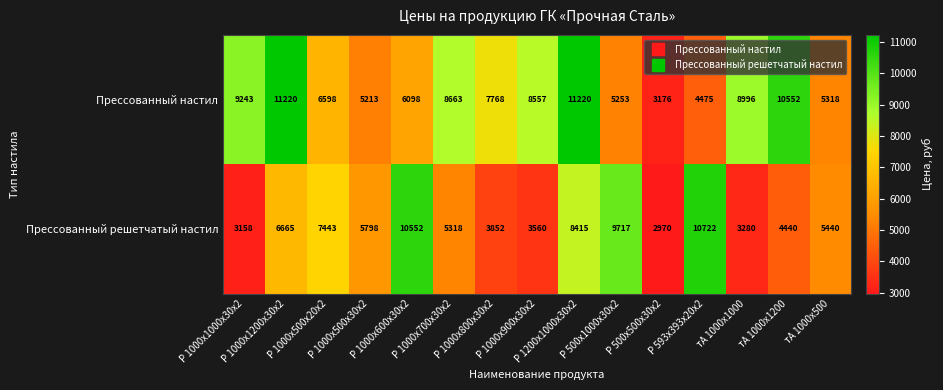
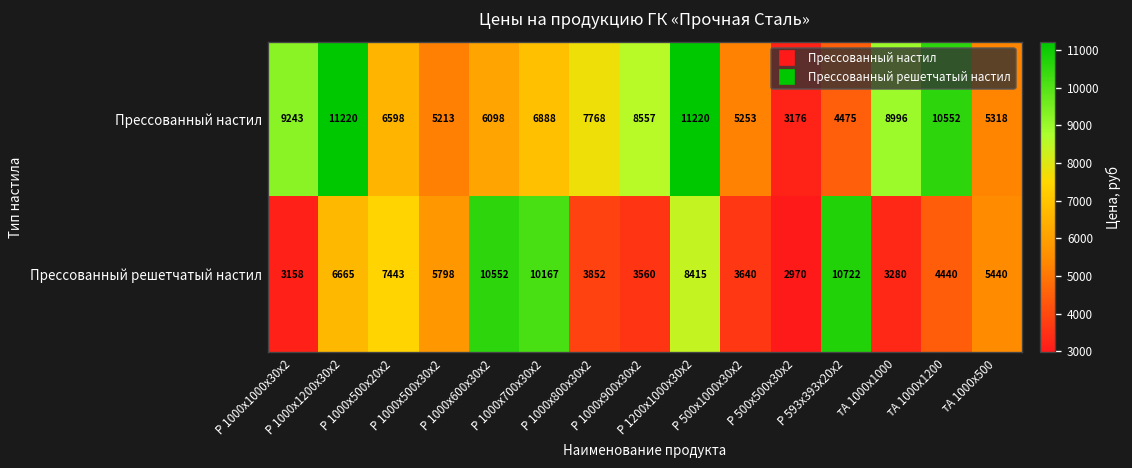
Прессованный настил, Р 1000х700х30х2: 8663 -> 6888
Прессованный решетчатый настил, Р 1000х700х30х2: 5318 -> 10167
Прессованный решетчатый настил, Р 500х1000х30х2: 9717 -> 3640
